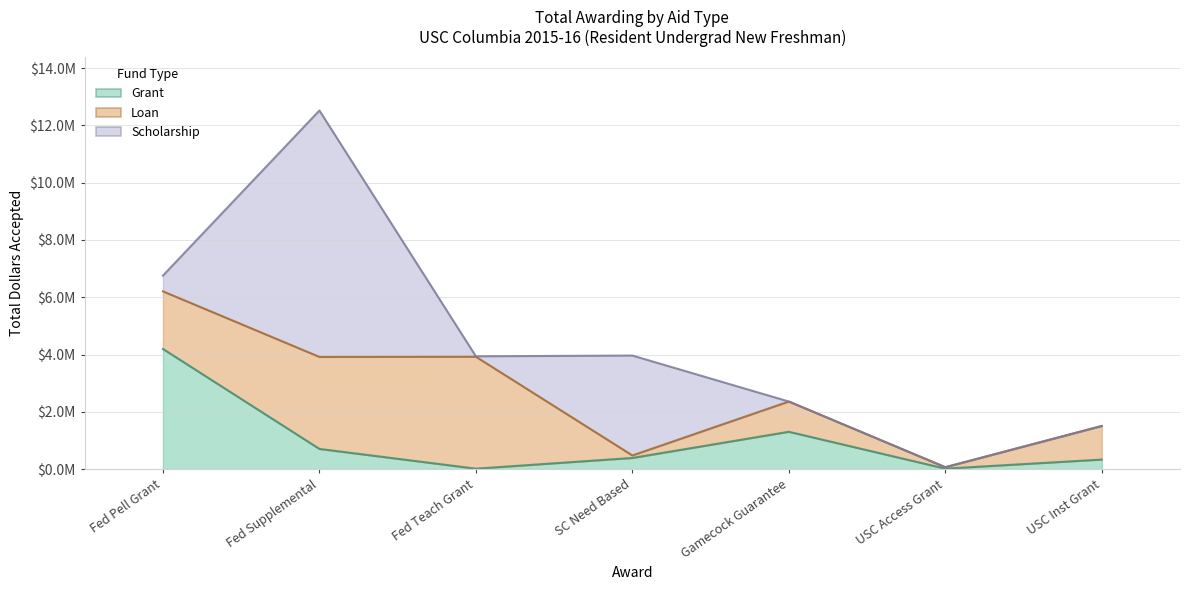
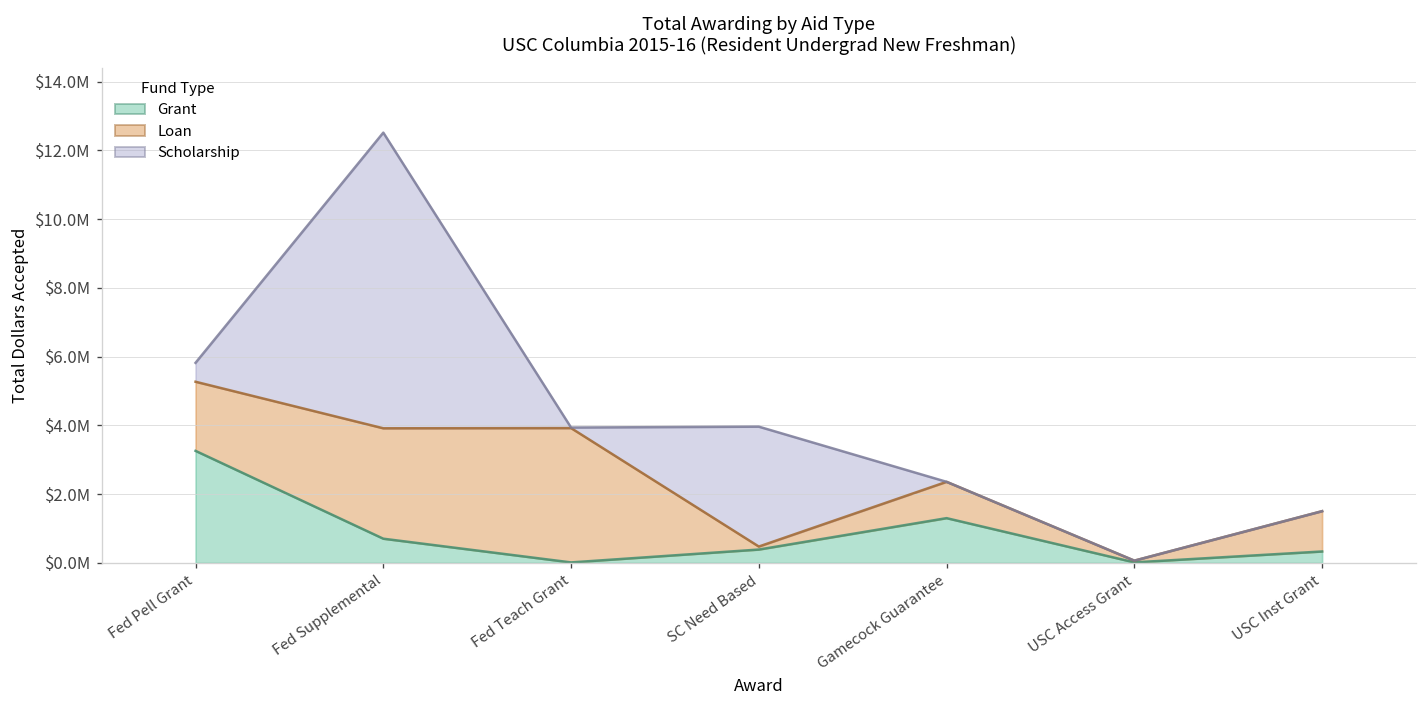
Grant, Fed Pell Grant: $4200000 -> $3300000
